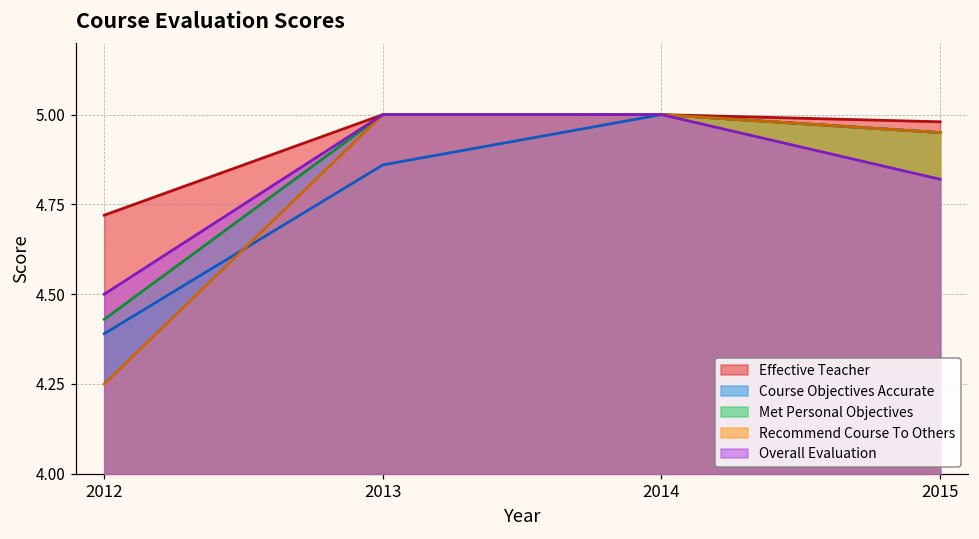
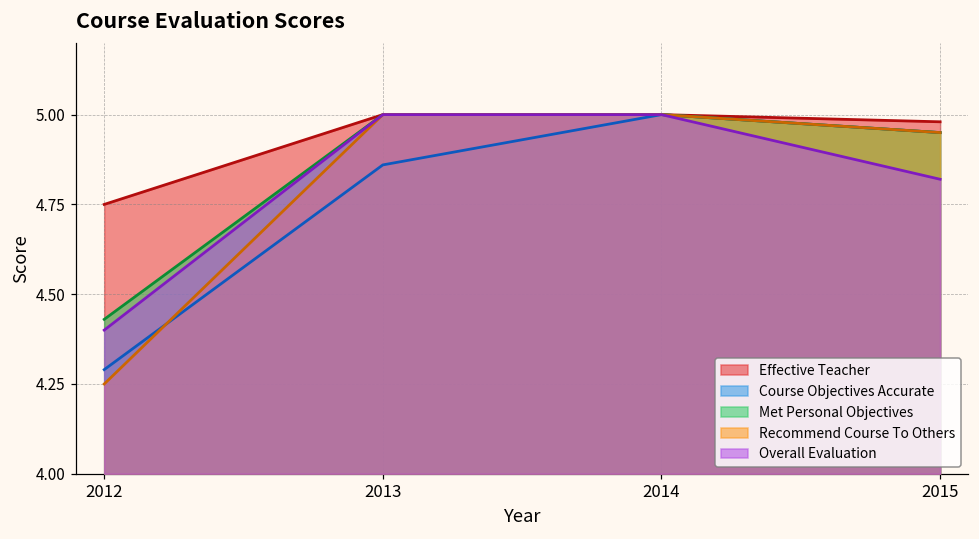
Effective Teacher, 2012: 4.72 -> 4.75
Course Objectives Accurate, 2012: 4.39 -> 4.29
Overall Evaluation, 2012: 4.5 -> 4.4
